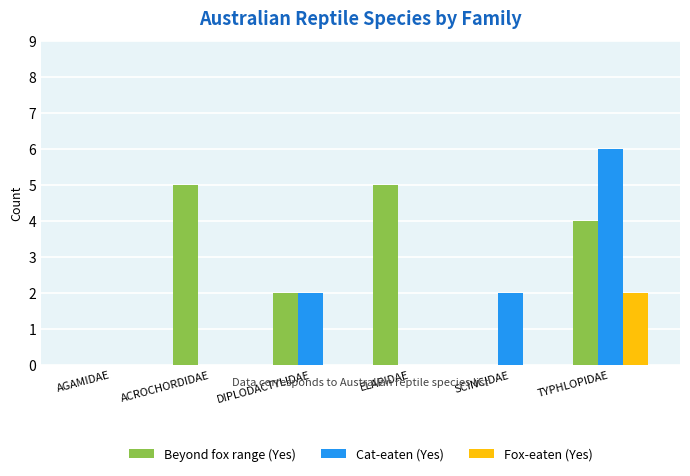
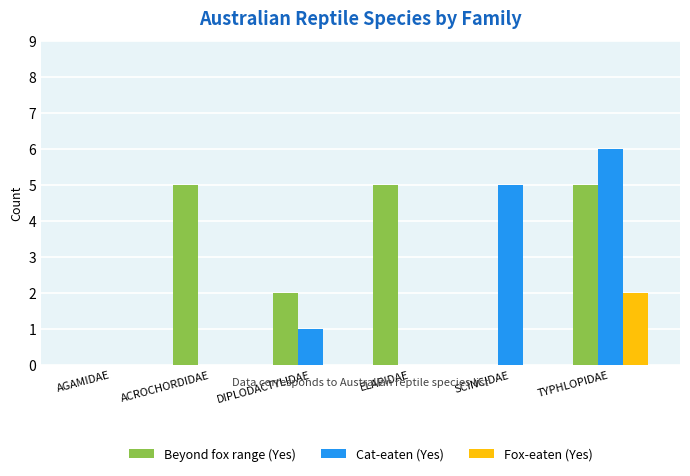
Cat-eaten (Yes), DIPLODACTYLIDAE: 2 -> 1
Cat-eaten (Yes), SCINCIDAE: 2 -> 5
Beyond fox range (Yes), TYPHLOPIDAE: 4 -> 5
